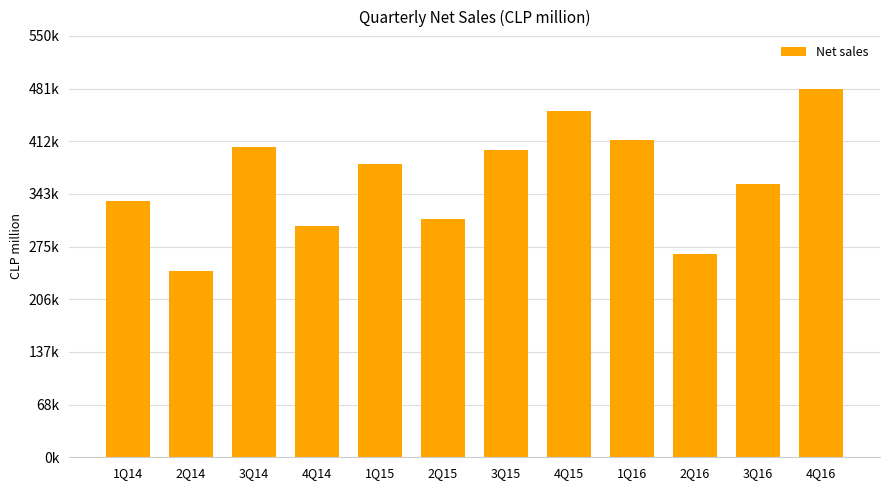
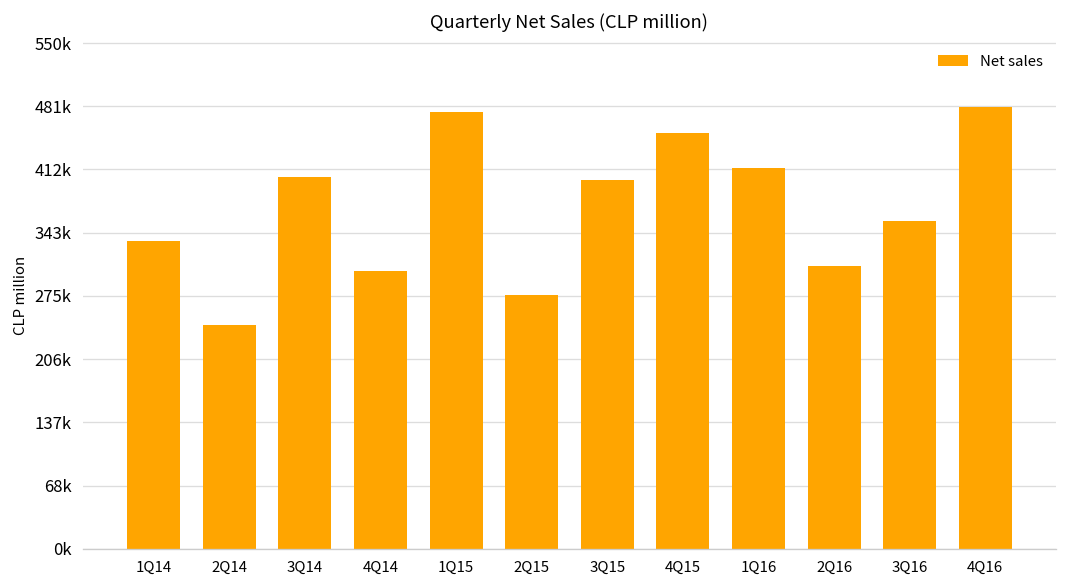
1Q15: 380000 -> 480000
2Q15: 310000 -> 280000
2Q16: 270000 -> 310000
